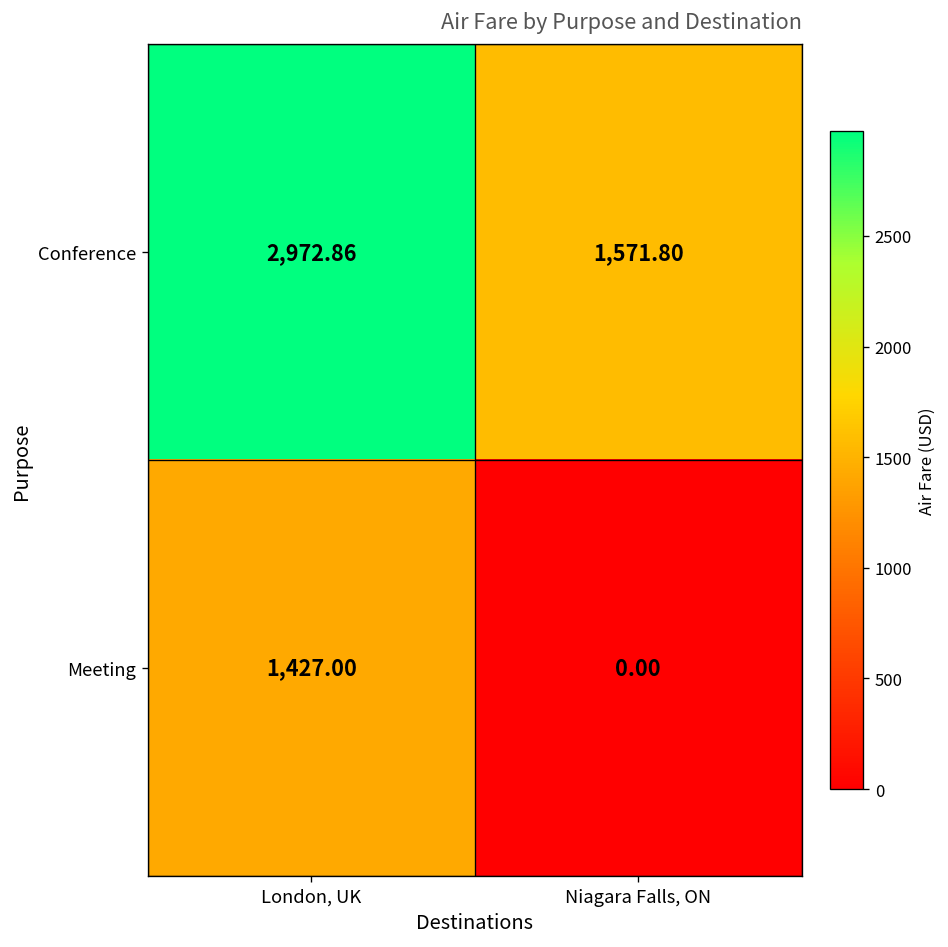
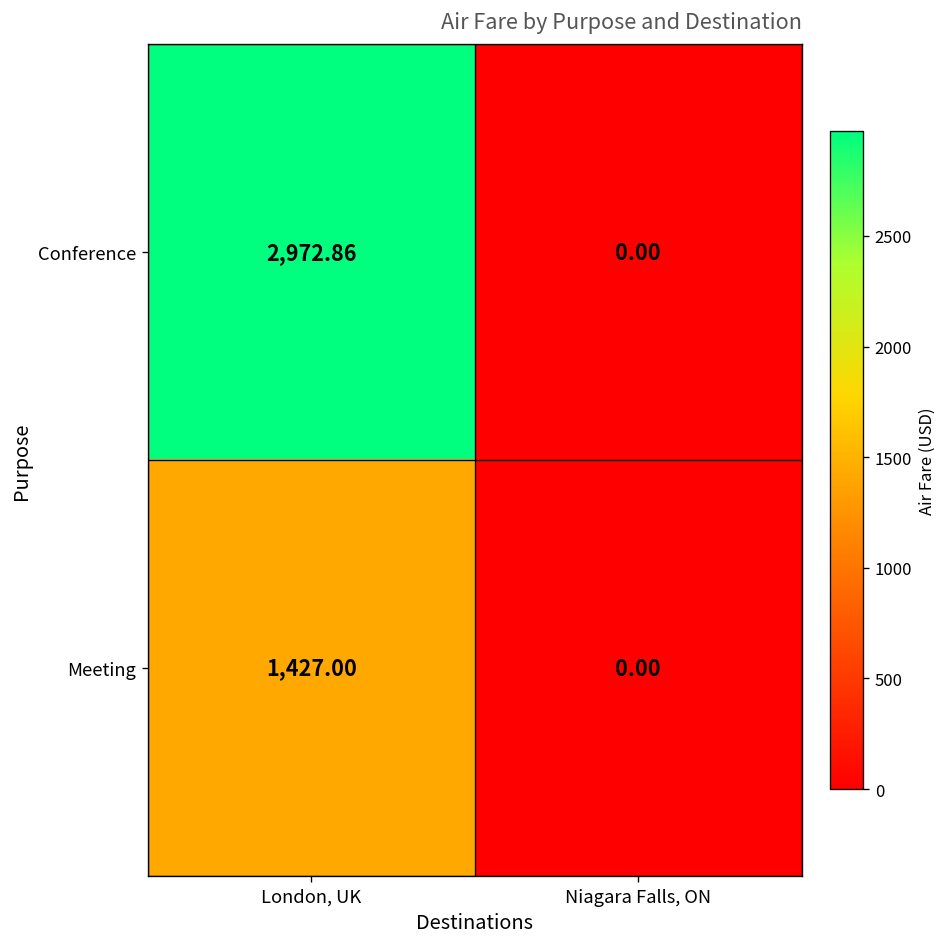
Conference, Niagara Falls, ON: 1,571.80 -> 0.00
